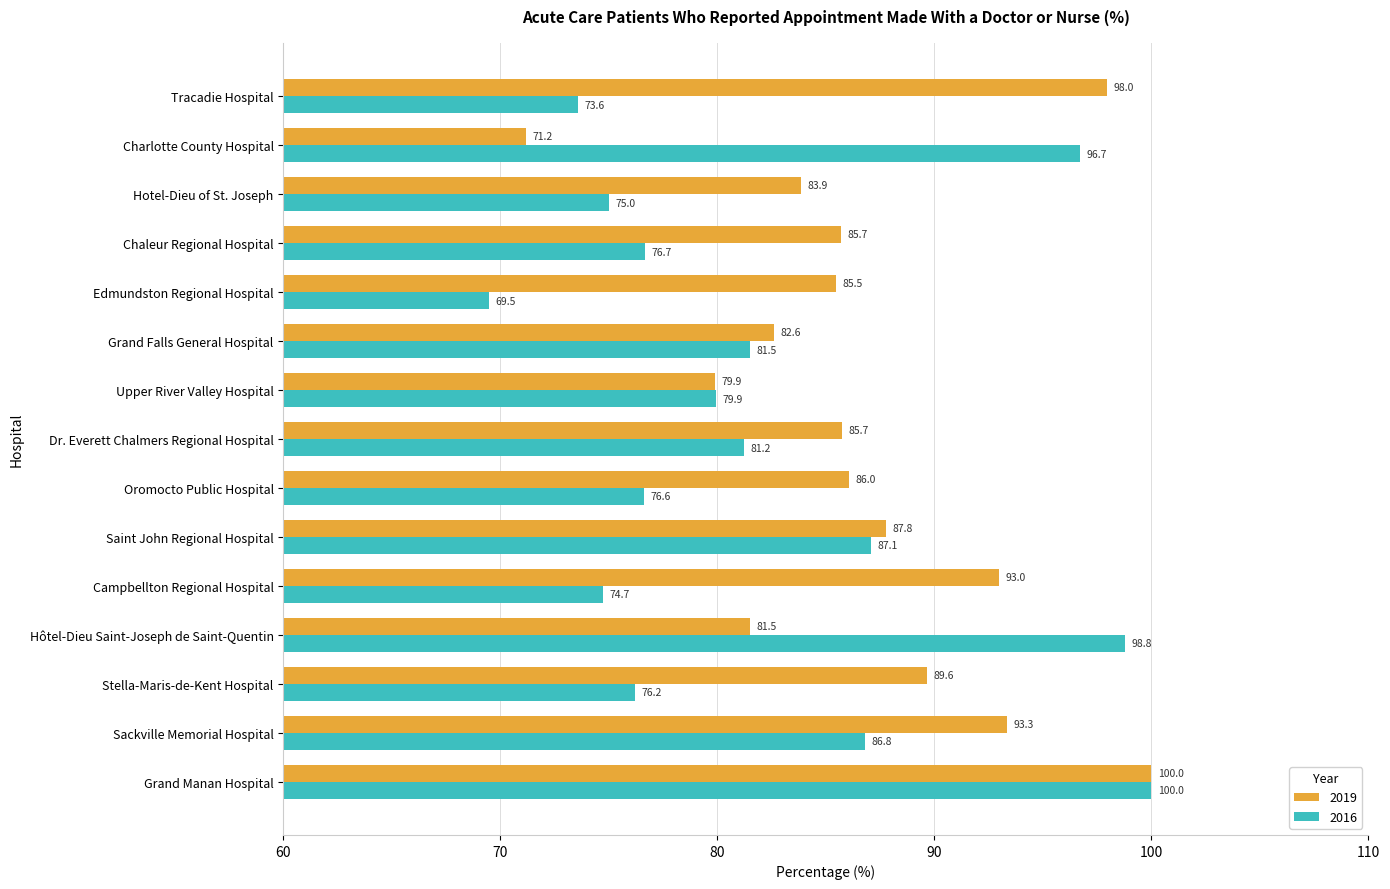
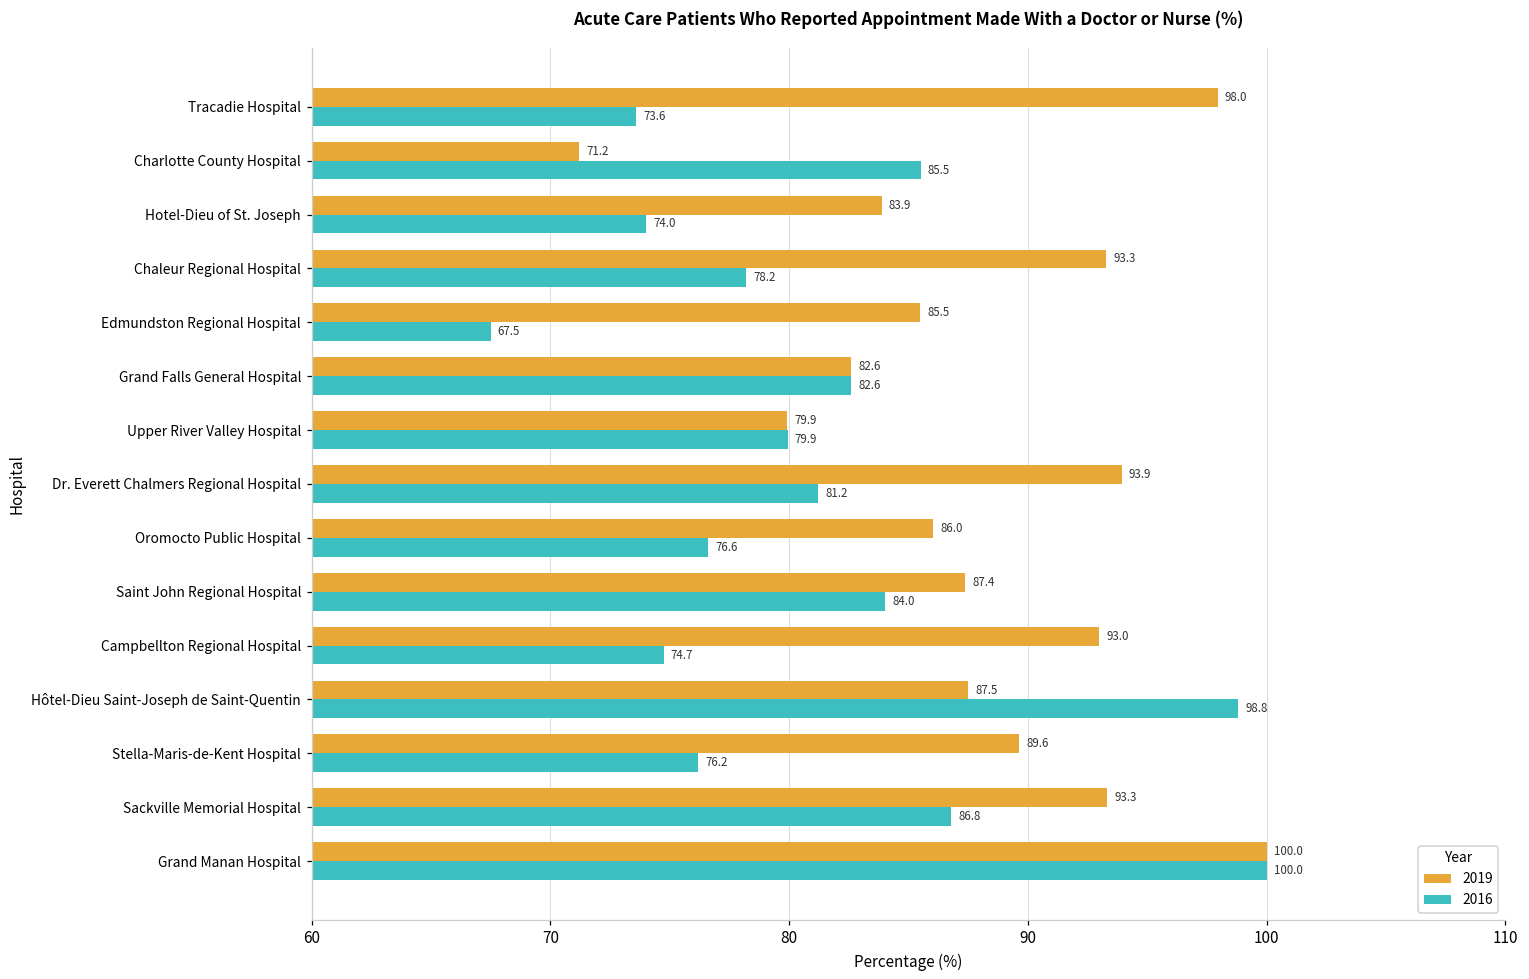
2016, Charlotte County Hospital: 96.7 -> 85.5
2016, Hotel-Dieu of St. Joseph: 75.0 -> 74.0
2019, Chaleur Regional Hospital: 85.7 -> 93.3
2016, Chaleur Regional Hospital: 76.7 -> 78.2
2016, Edmundston Regional Hospital: 69.5 -> 67.5
2016, Grand Falls General Hospital: 81.5 -> 82.6
2019, Dr. Everett Chalmers Regional Hospital: 85.7 -> 93.9
2019, Saint John Regional Hospital: 87.8 -> 87.4
2016, Saint John Regional Hospital: 87.1 -> 84.0
2019, Hôtel-Dieu Saint-Joseph de Saint-Quentin: 81.5 -> 87.5
